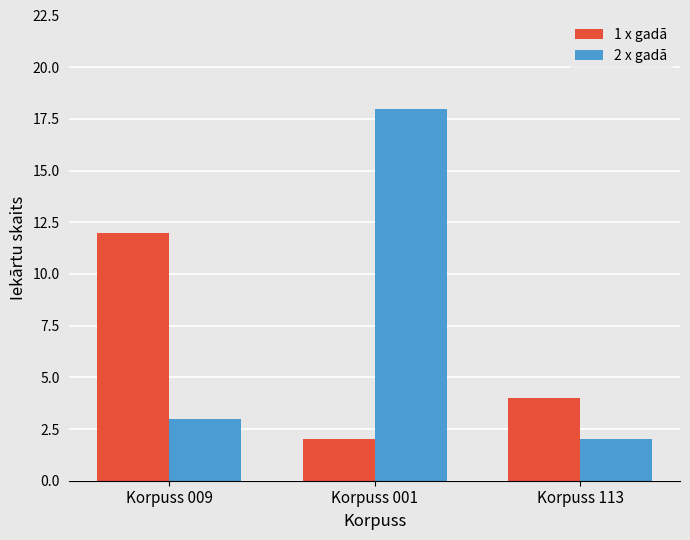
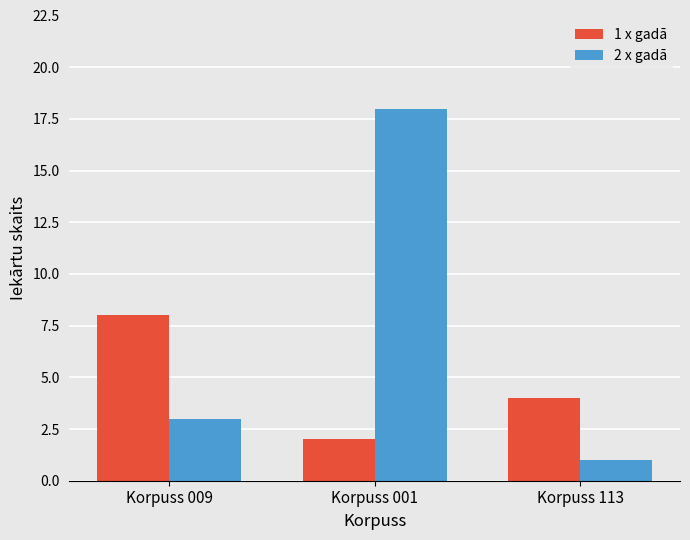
1 x gadā, Korpuss 009: 12 -> 8
2 x gadā, Korpuss 113: 2 -> 1
